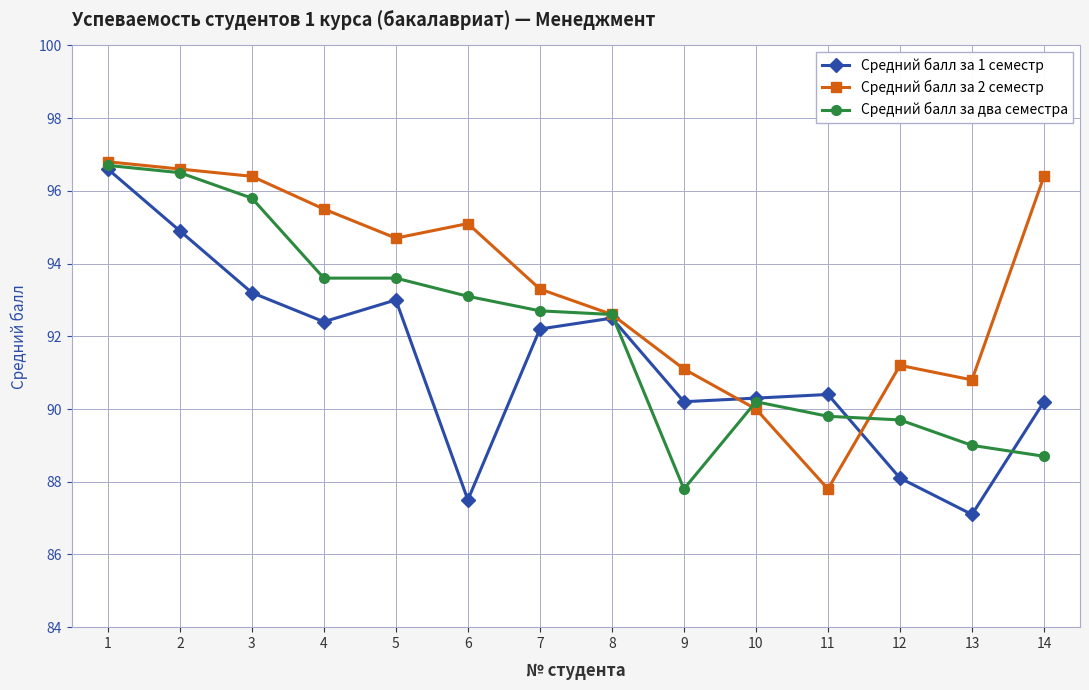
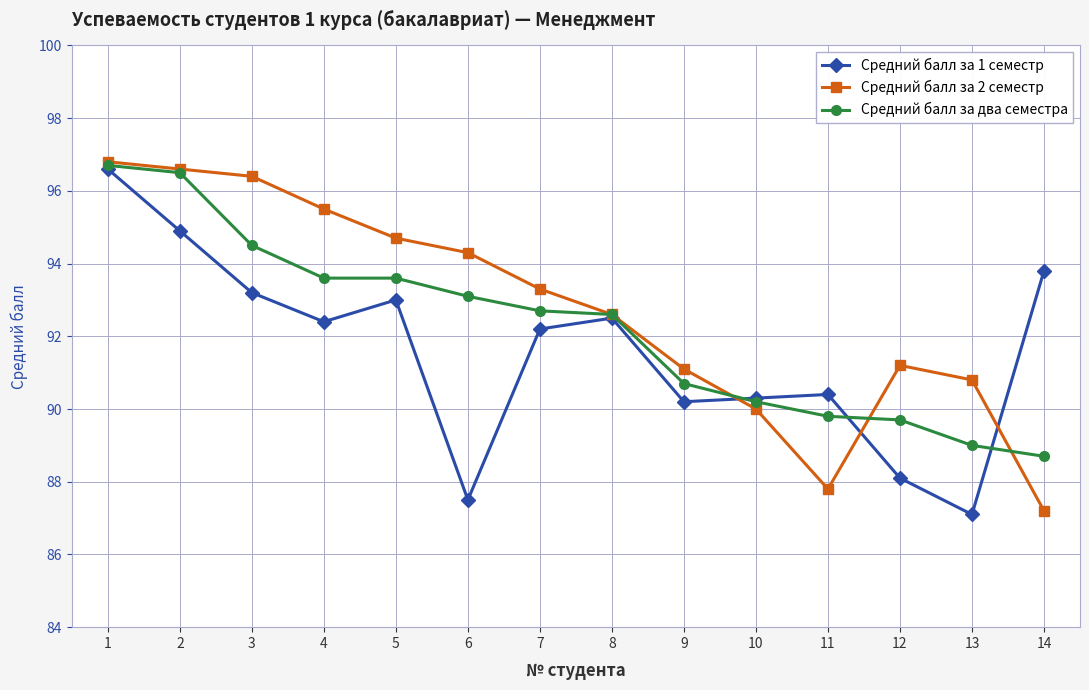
Средний балл за два семестра, 3: 95.8 -> 94.5
Средний балл за 2 семестр, 6: 95.1 -> 94.3
Средний балл за два семестра, 9: 87.8 -> 90.7
Средний балл за 1 семестр, 14: 90.2 -> 93.8
Средний балл за 2 семестр, 14: 96.4 -> 87.2
